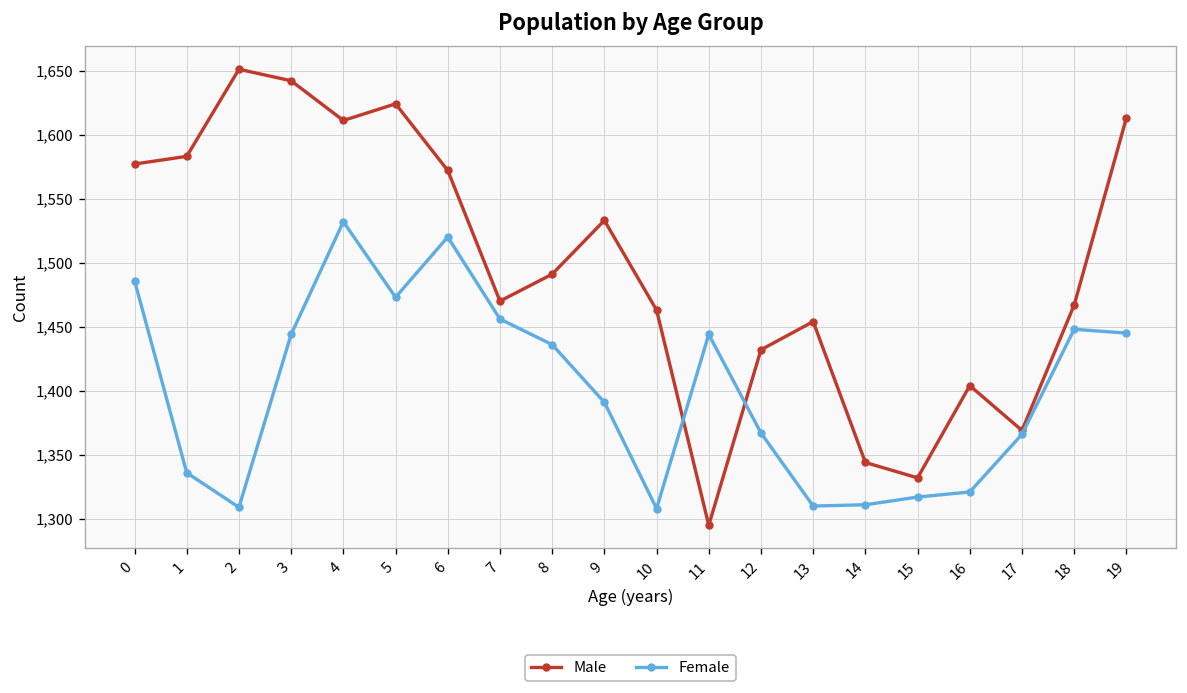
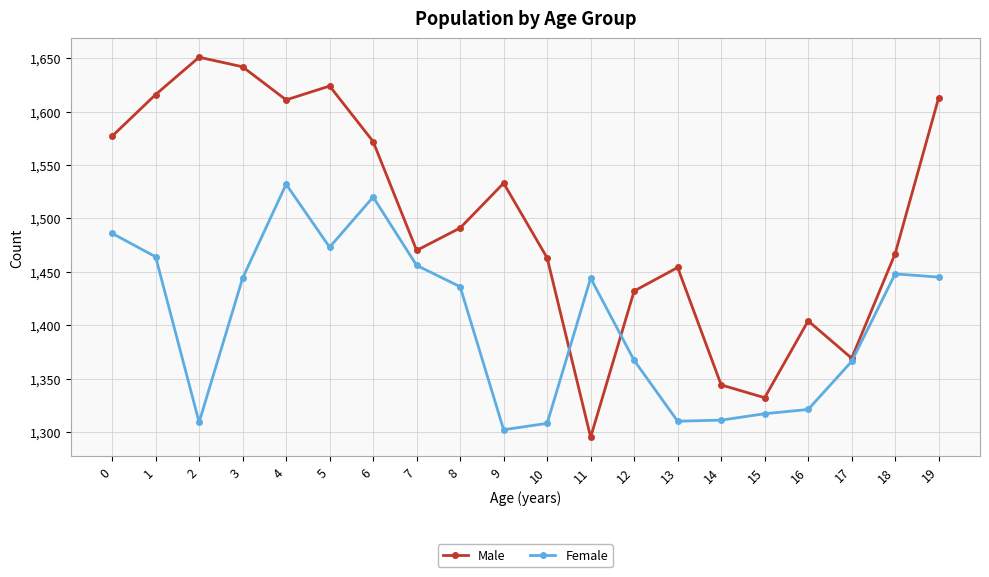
Male, 1: 1,583 -> 1,616
Female, 1: 1,336 -> 1,464
Female, 9: 1,391 -> 1,302
